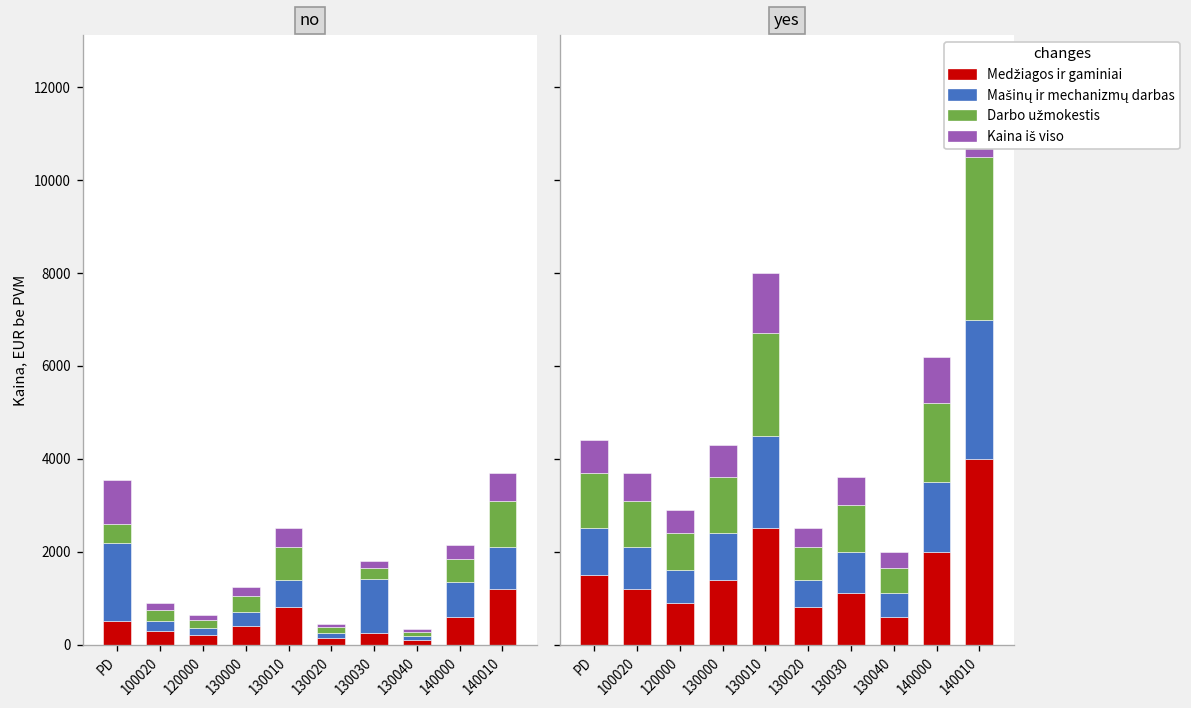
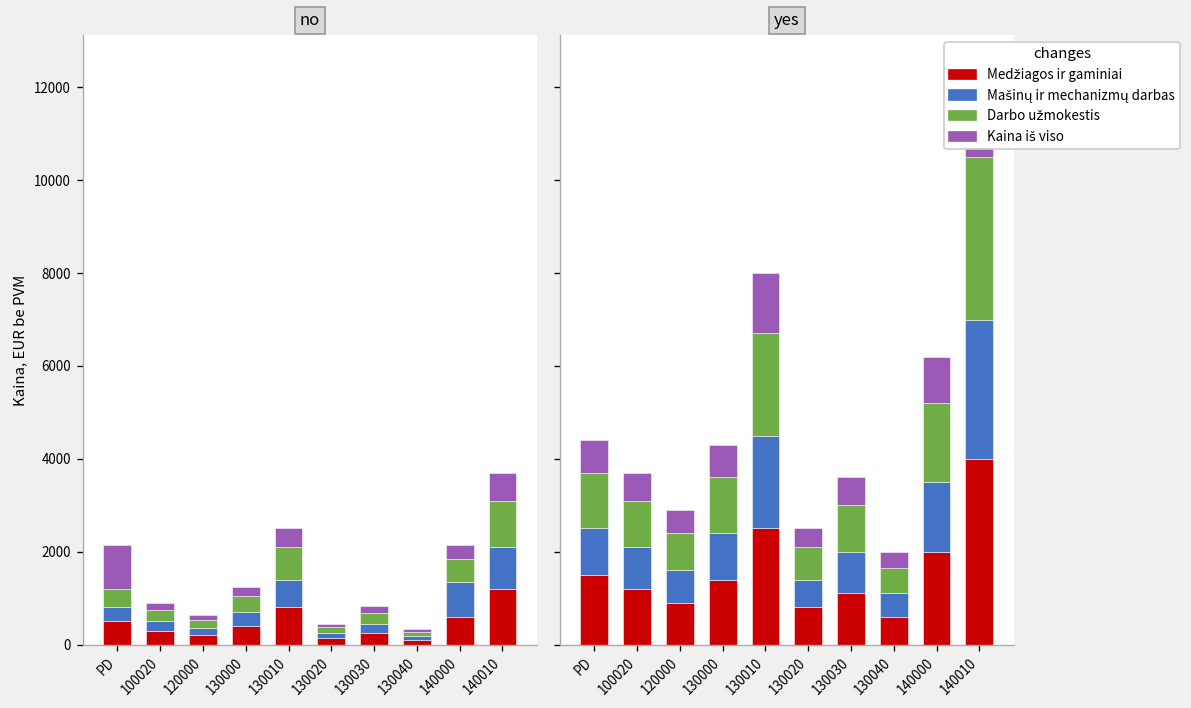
no, Mašinų ir mechanizmų darbas, PD: 1700 -> 300
no, Mašinų ir mechanizmų darbas, 130030: 1200 -> 200
